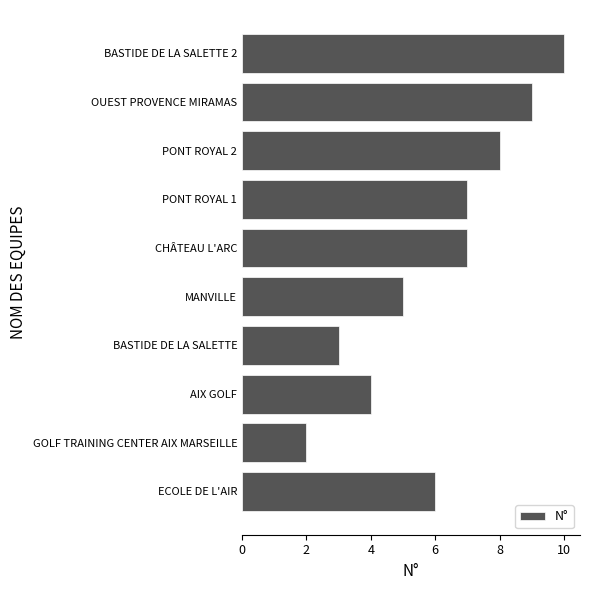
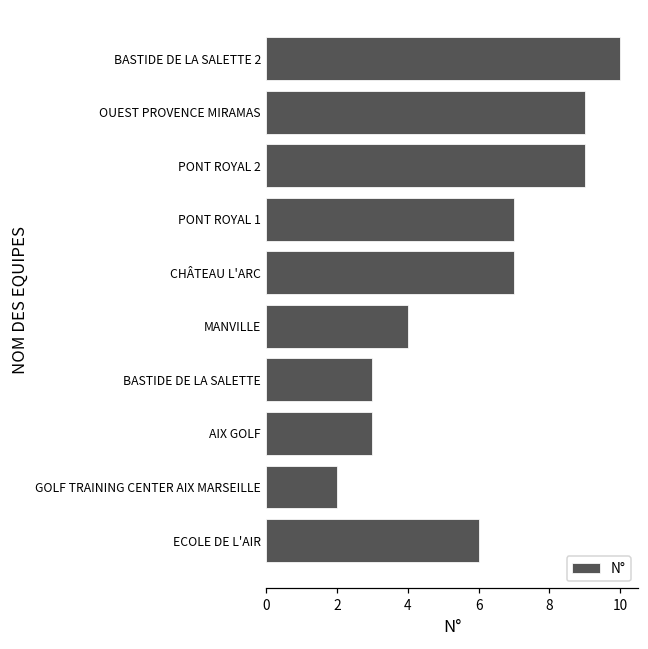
PONT ROYAL 2: 8 -> 9
MANVILLE: 5 -> 4
AIX GOLF: 4 -> 3
